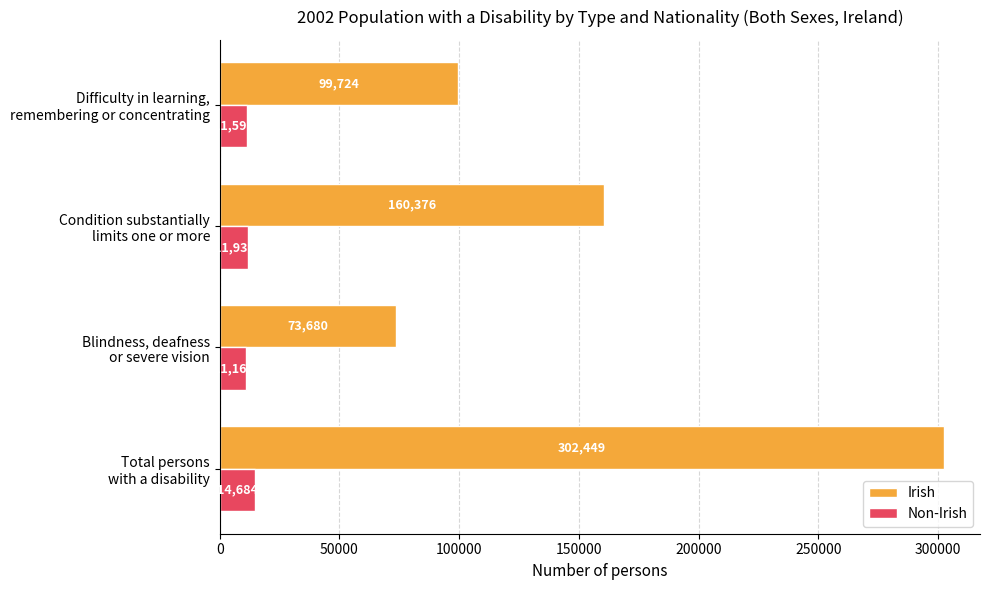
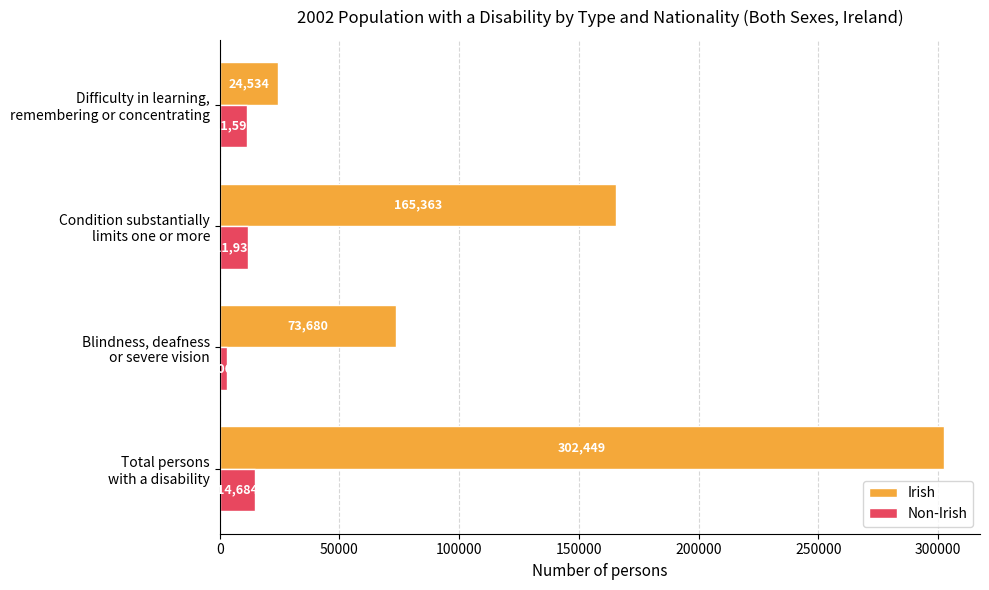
Irish, Difficulty in learning, remembering or concentrating: 99,724 -> 24,534
Irish, Condition substantially limits one or more: 160,376 -> 165,363
Non-Irish, Blindness, deafness or severe vision: 11000 -> 3000
